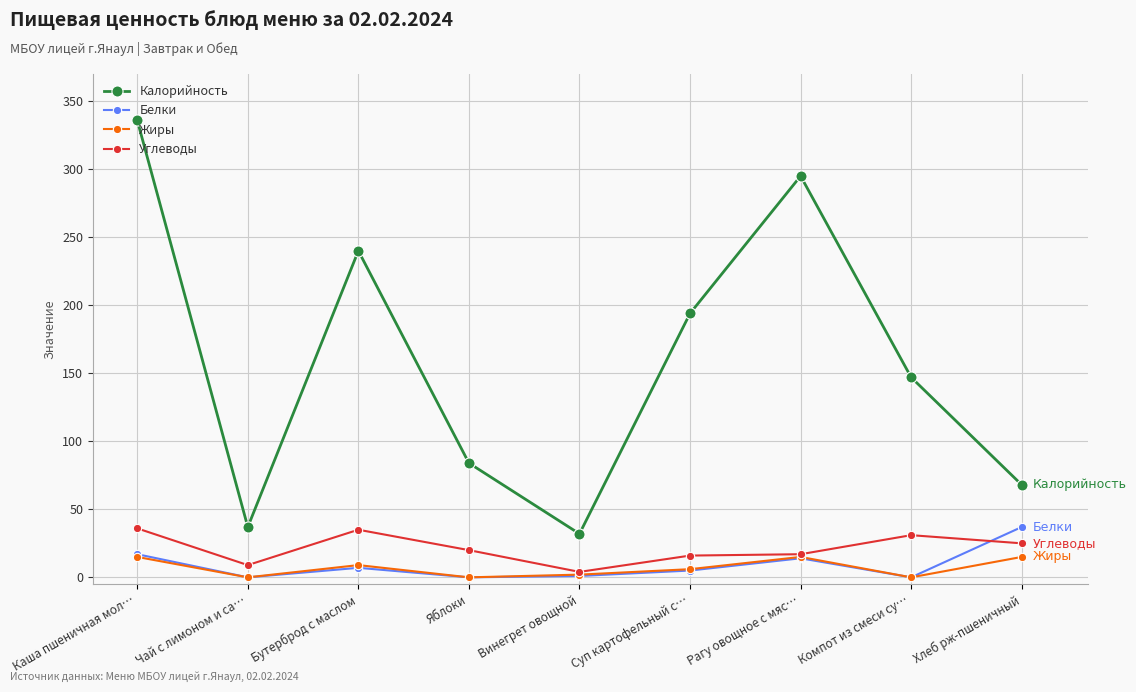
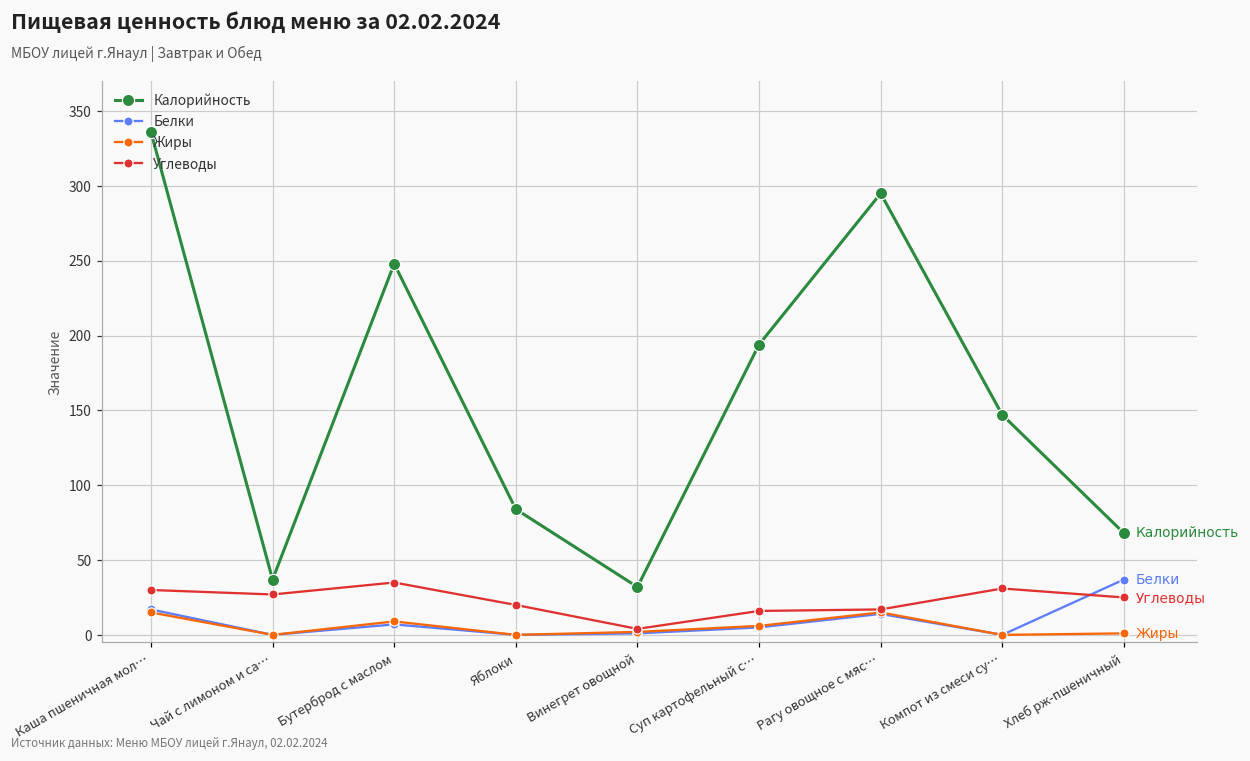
Углеводы, Каша пшеничная мол…: 36 -> 30
Углеводы, Чай с лимоном и са…: 9 -> 27
Калорийность, Бутерброд с маслом: 240 -> 248
Жиры, Хлеб рж-пшеничный: 15 -> 1
